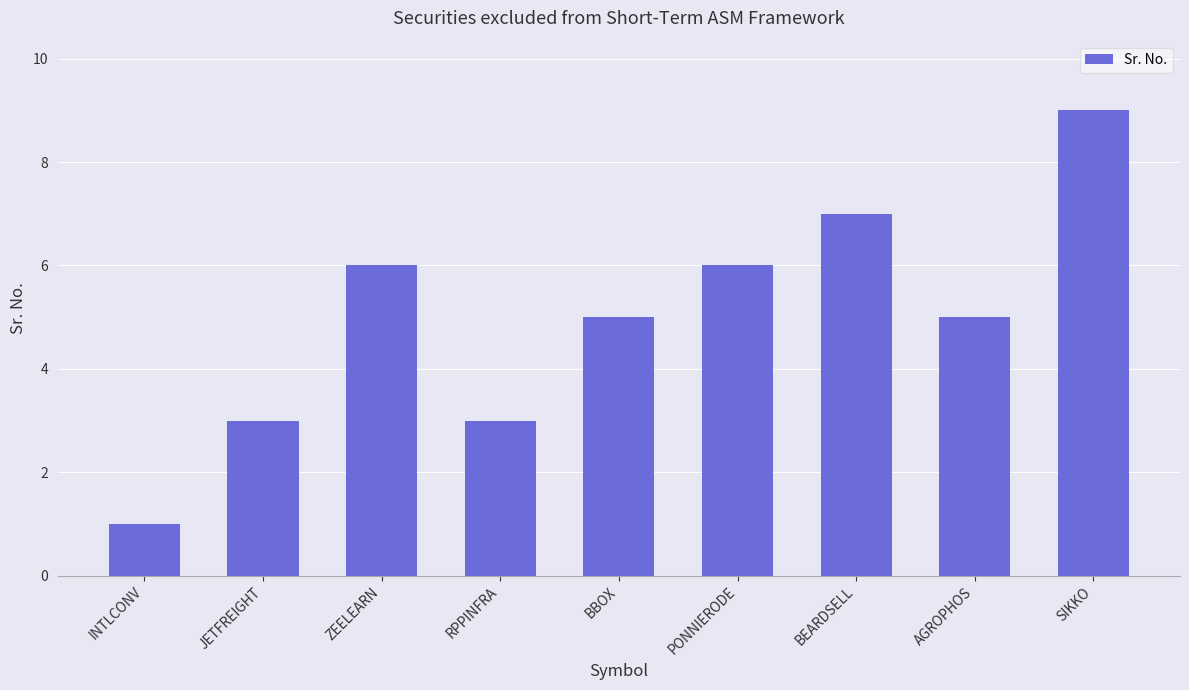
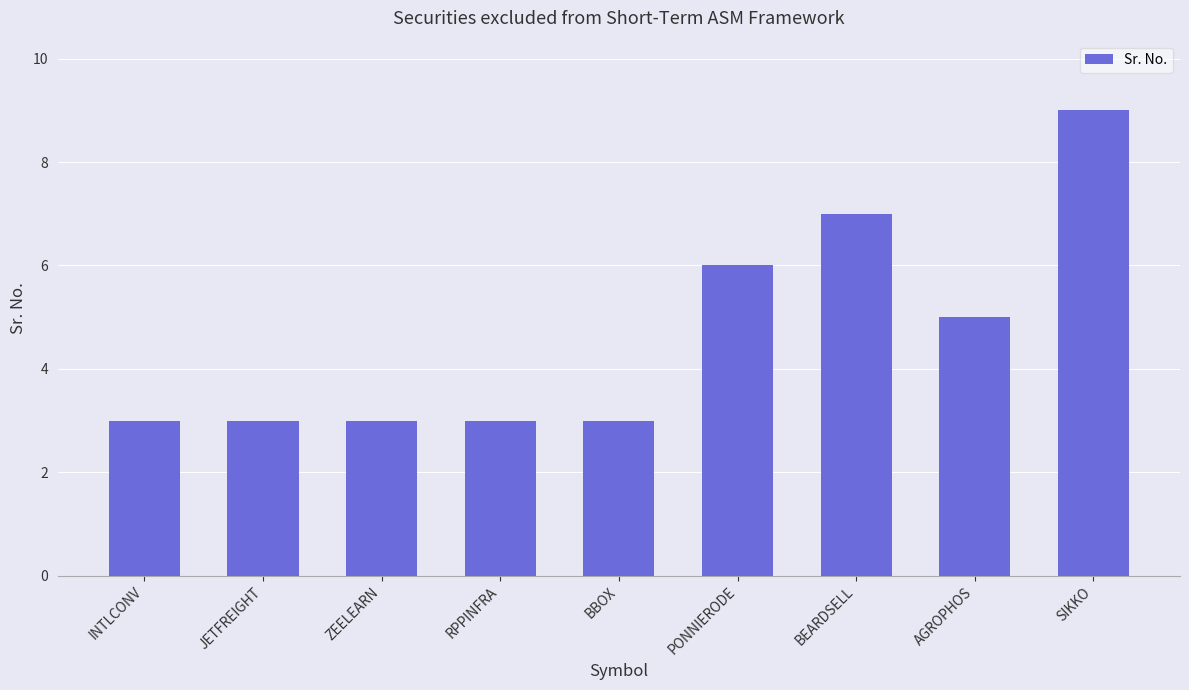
INTLCONV: 1 -> 3
ZEELEARN: 6 -> 3
BBOX: 5 -> 3
